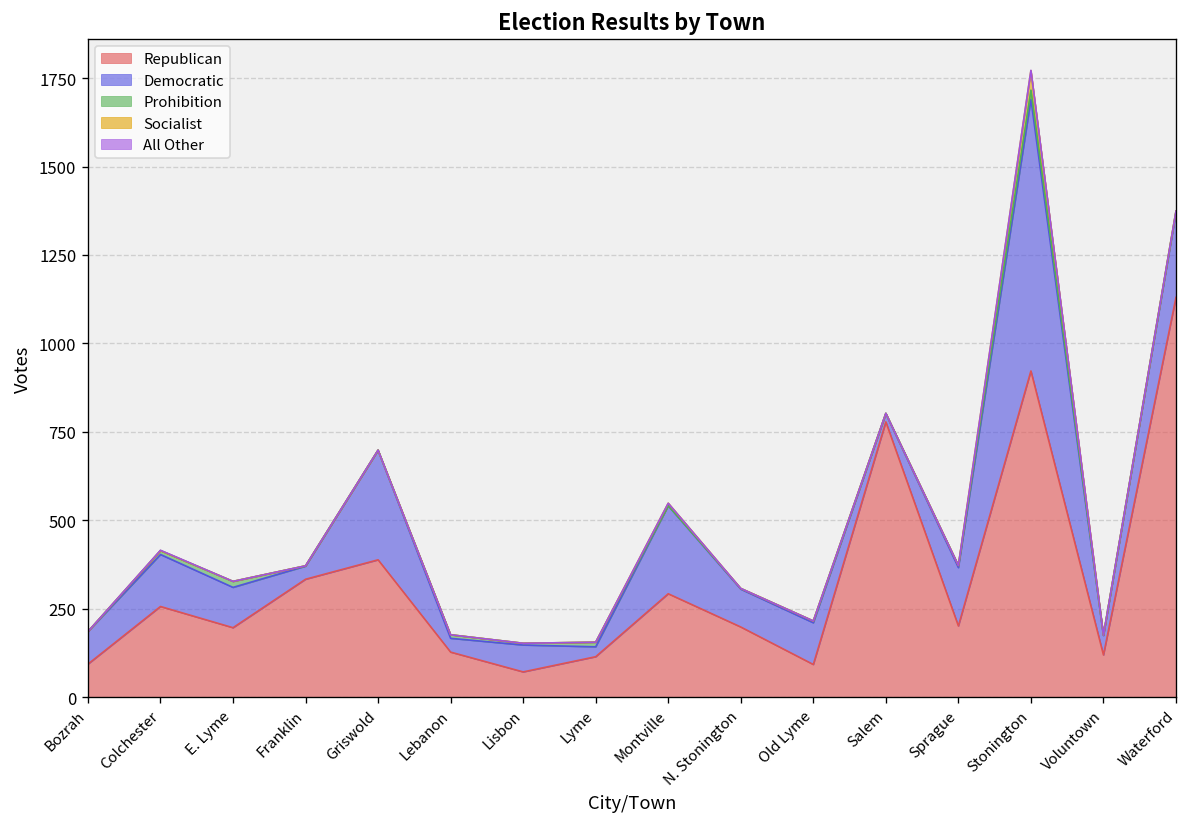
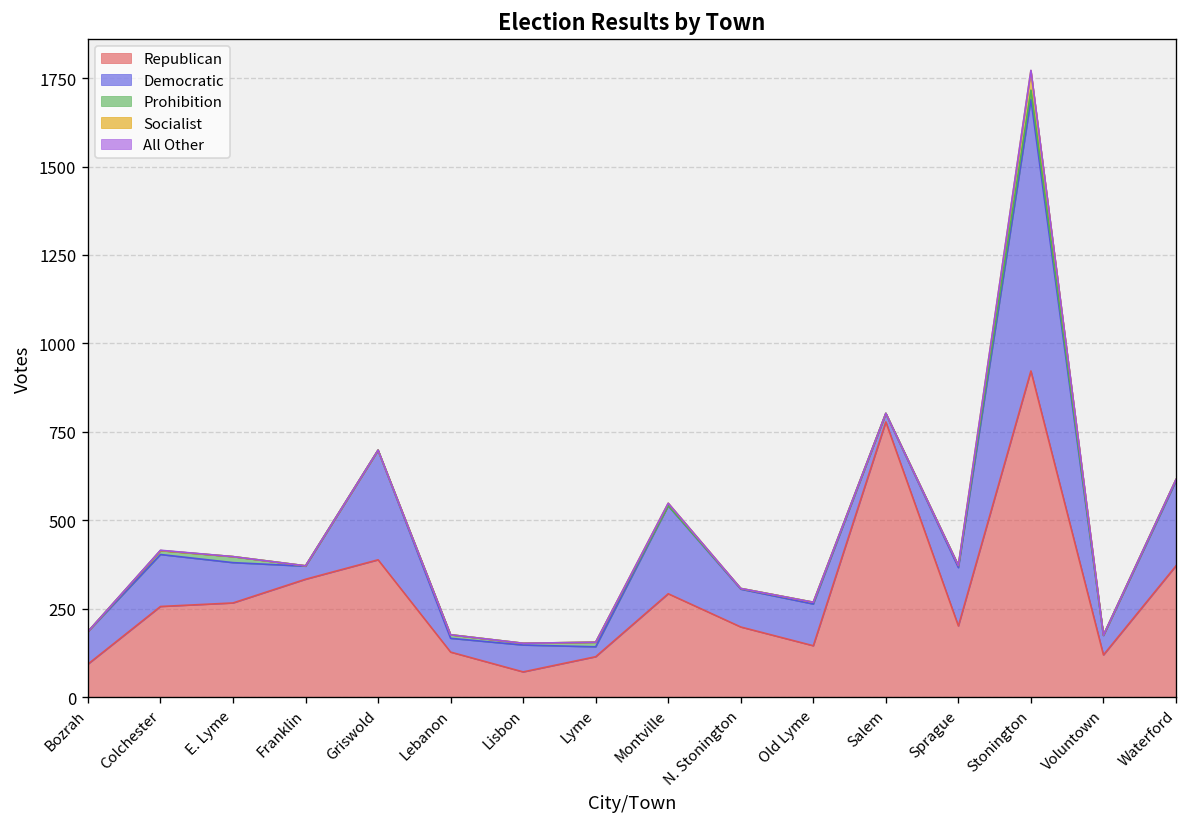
Republican, E. Lyme: 200 -> 270
Republican, Old Lyme: 90 -> 150
Republican, Waterford: 1130 -> 370
